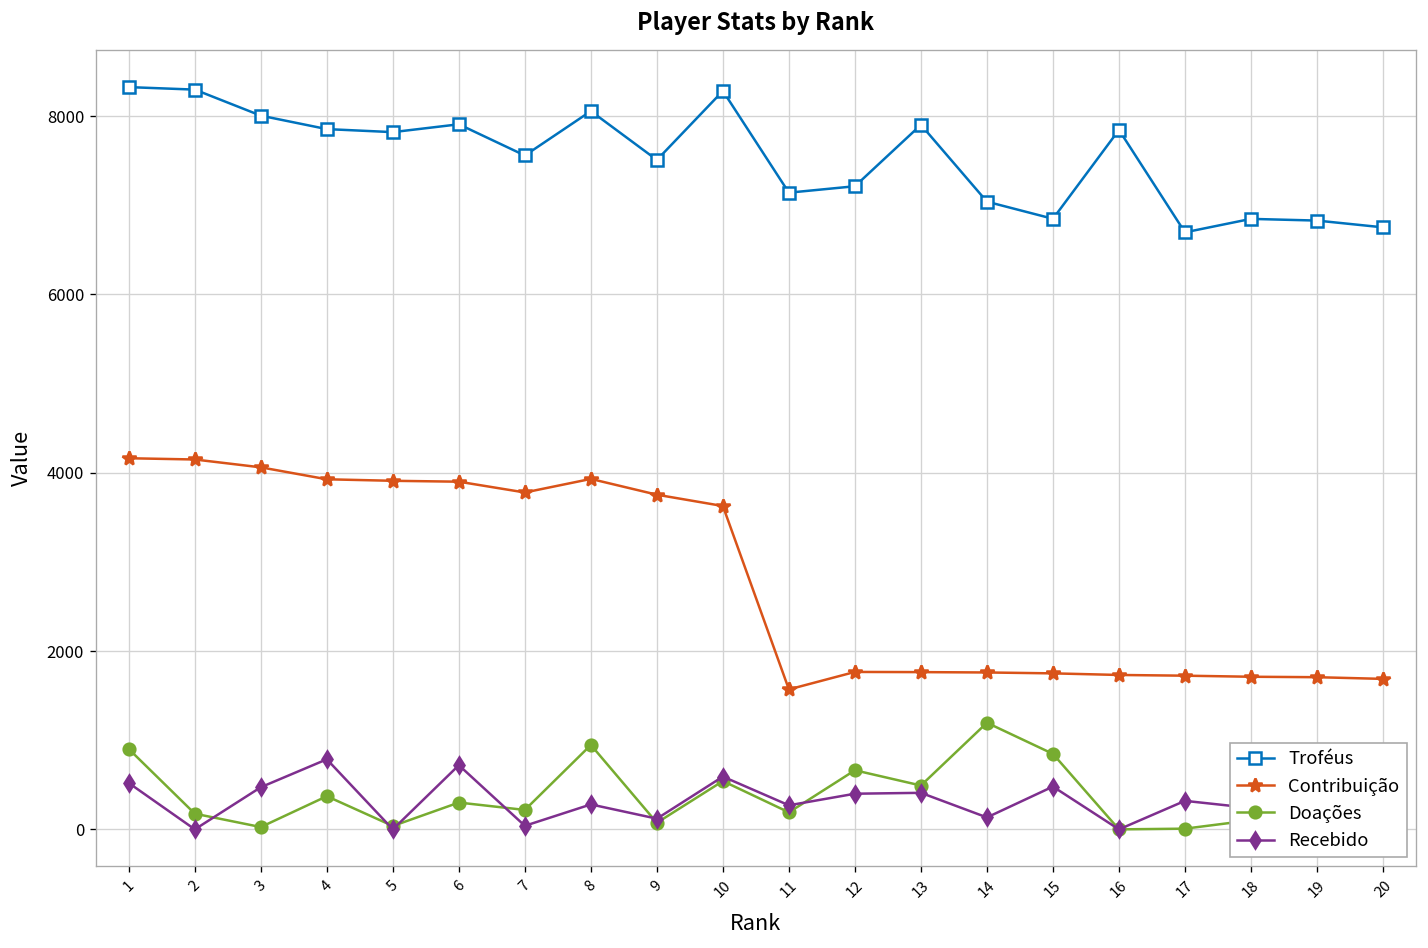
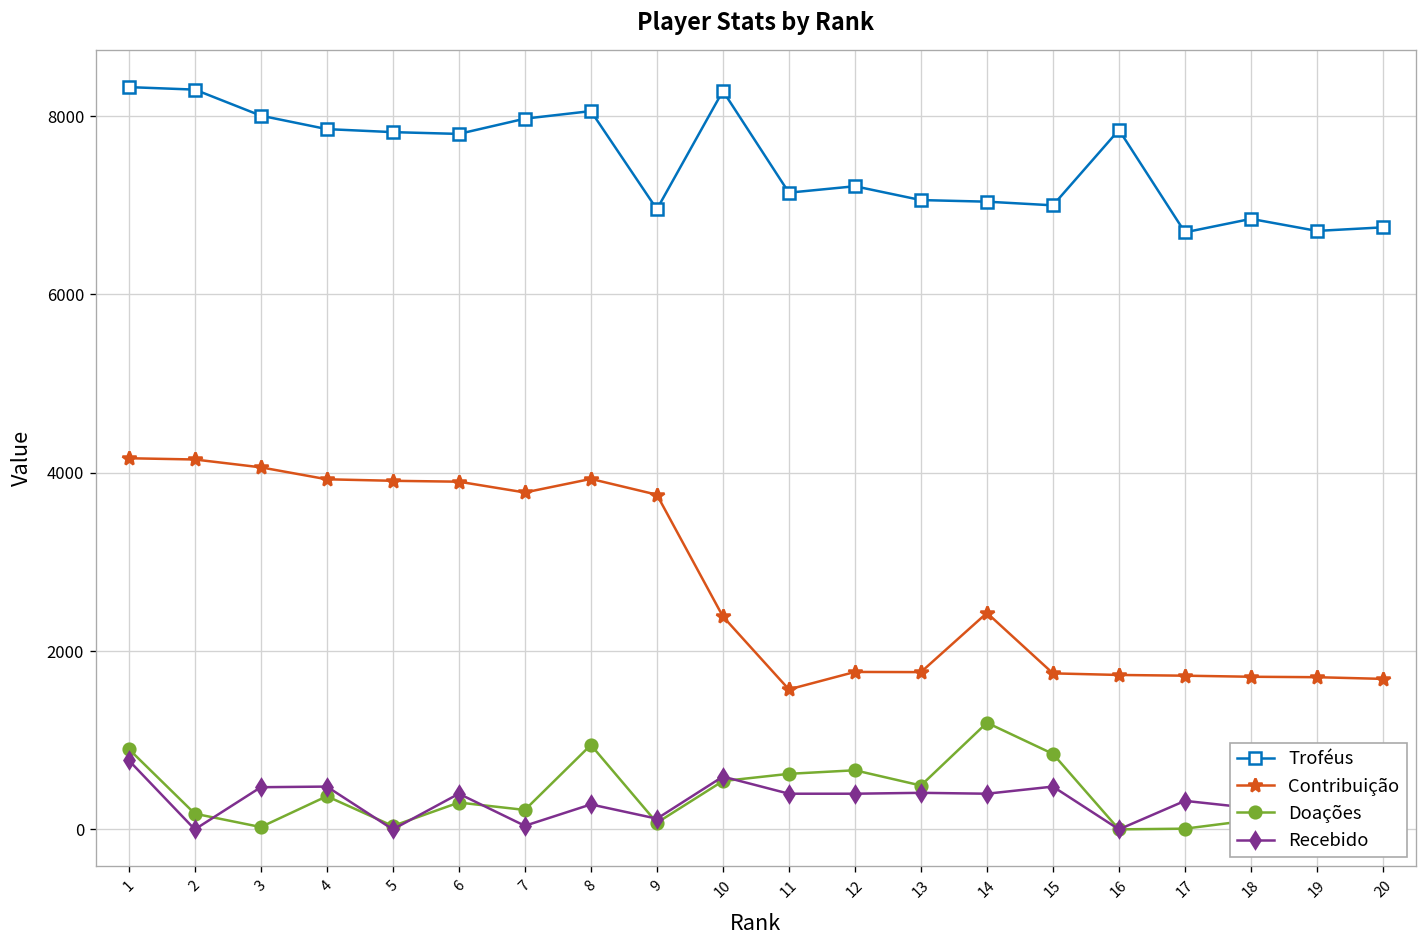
Recebido, 1: 500 -> 800
Recebido, 4: 800 -> 500
Troféus, 6: 7900 -> 7800
Recebido, 6: 700 -> 400
Troféus, 7: 7600 -> 8000
Troféus, 9: 7500 -> 7000
Contribuição, 10: 3600 -> 2400
Doações, 11: 200 -> 600
Recebido, 11: 300 -> 400
Troféus, 13: 7900 -> 7100
Contribuição, 14: 1800 -> 2400
Recebido, 14: 100 -> 400
Troféus, 15: 6800 -> 7000
Troféus, 19: 6800 -> 6700
